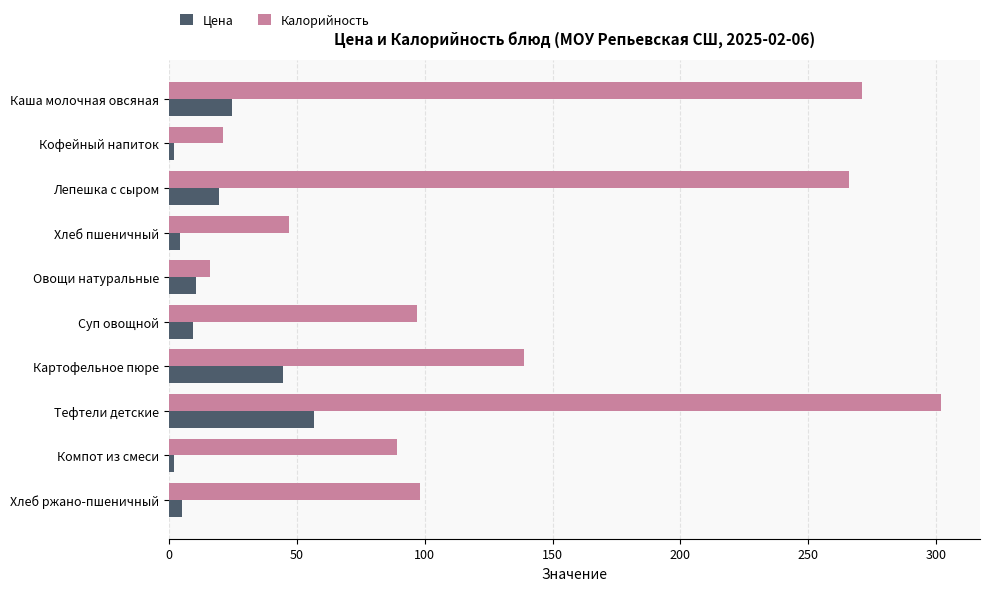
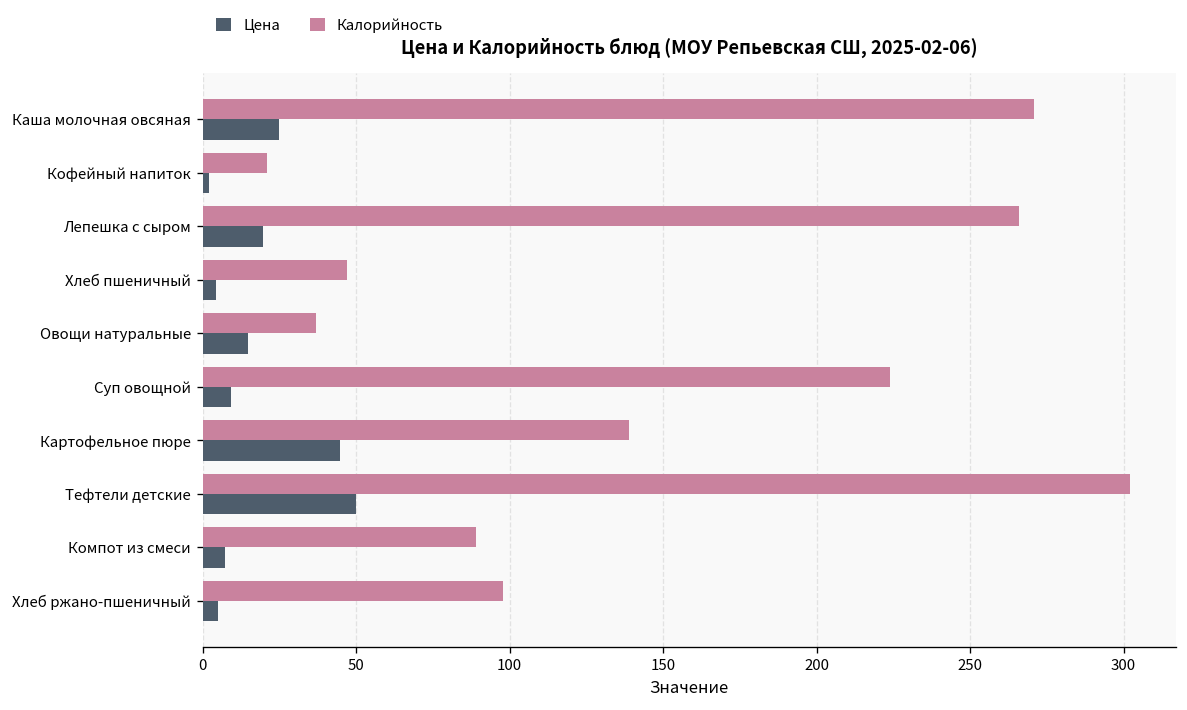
Калорийность, Овощи натуральные: 16 -> 37
Цена, Овощи натуральные: 11 -> 15
Калорийность, Суп овощной: 97 -> 224
Цена, Тефтели детские: 57 -> 50
Цена, Компот из смеси: 2 -> 7
